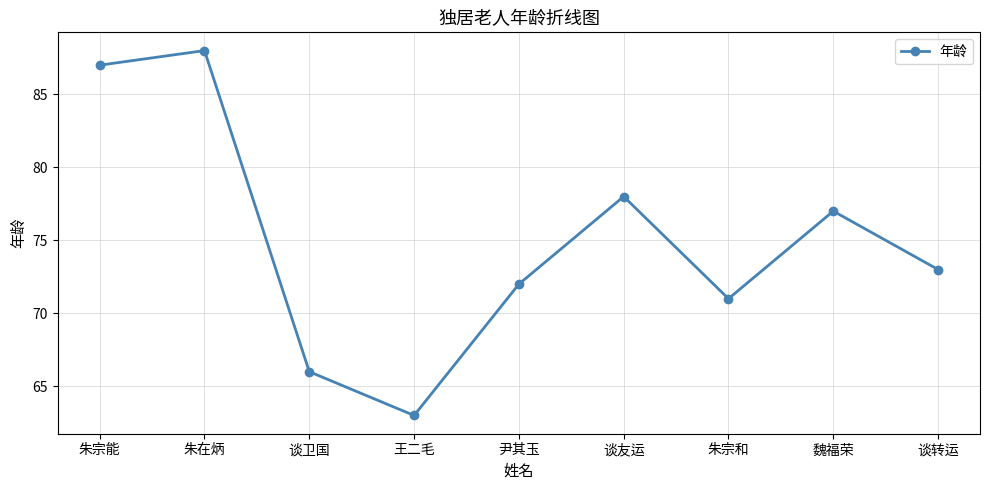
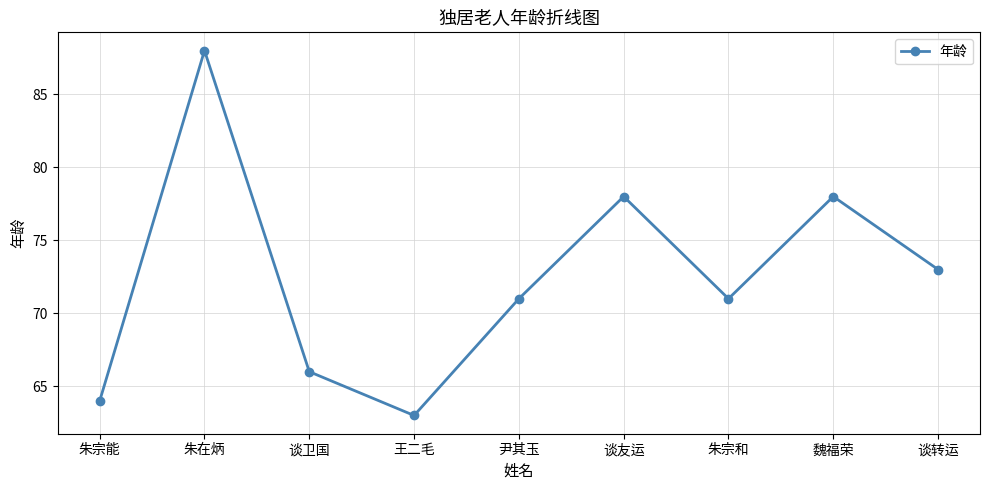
朱宗能: 87 -> 64
尹其玉: 72 -> 71
魏福荣: 77 -> 78
